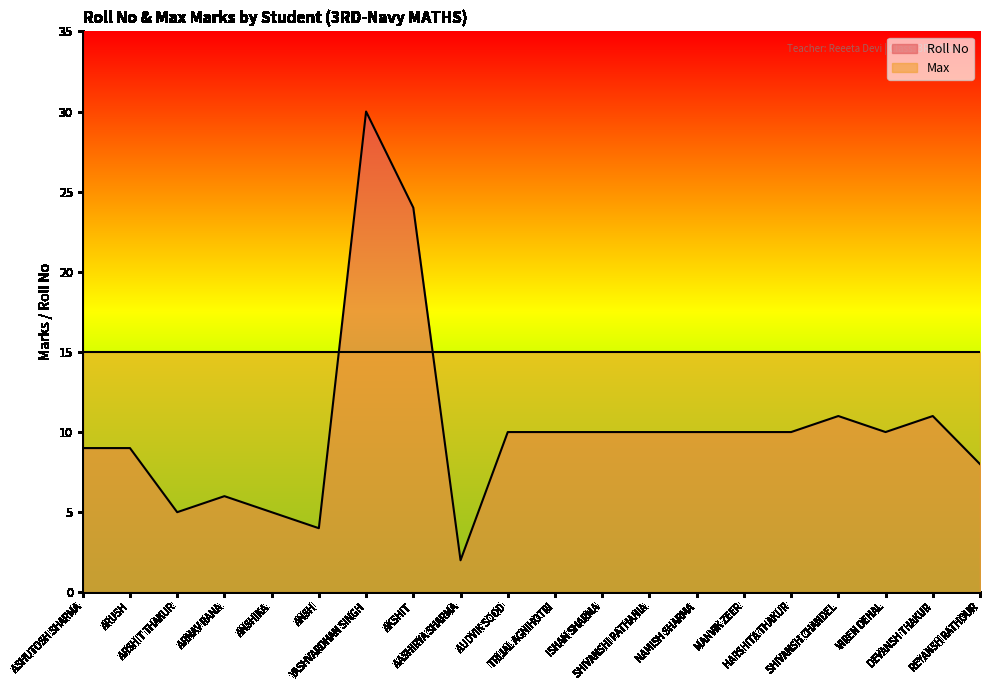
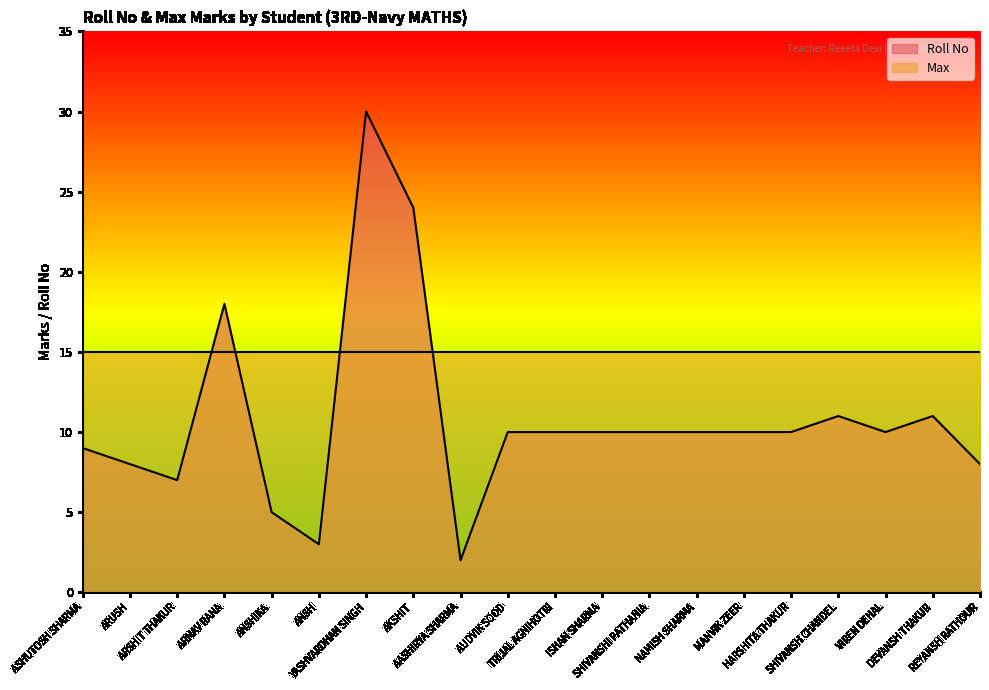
Roll No, ARUSH: 9 -> 8
Roll No, ARSHIT THAKUR: 5 -> 7
Roll No, ARNAV RANA: 6 -> 18
Roll No, ANSH: 4 -> 3
